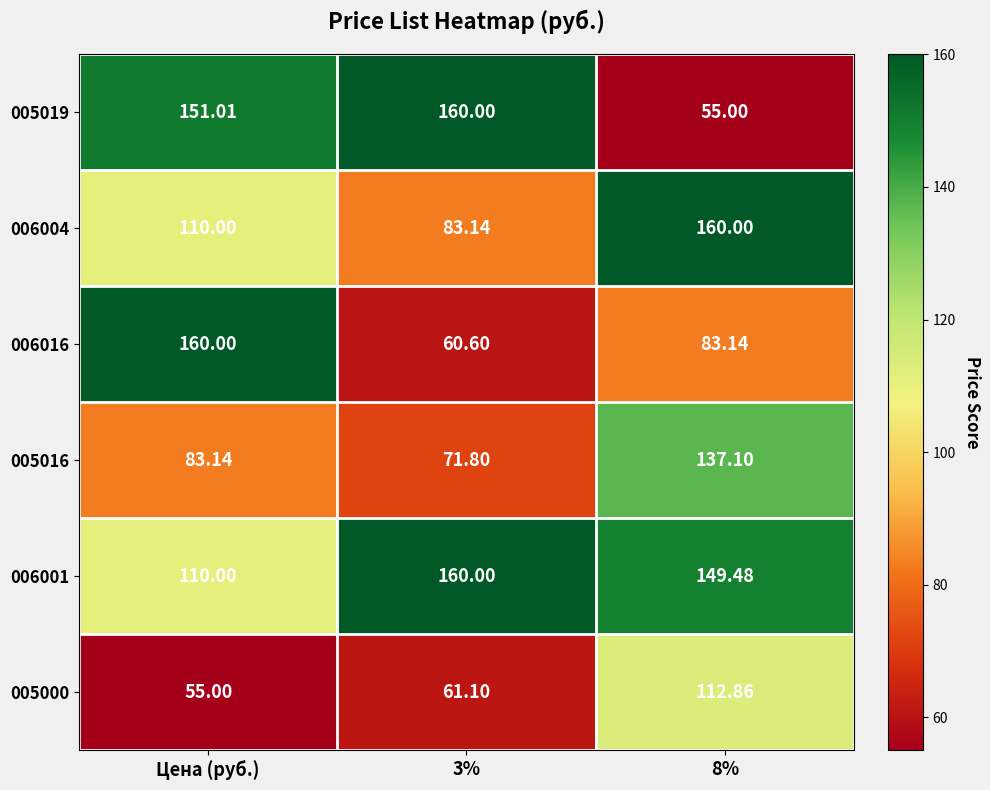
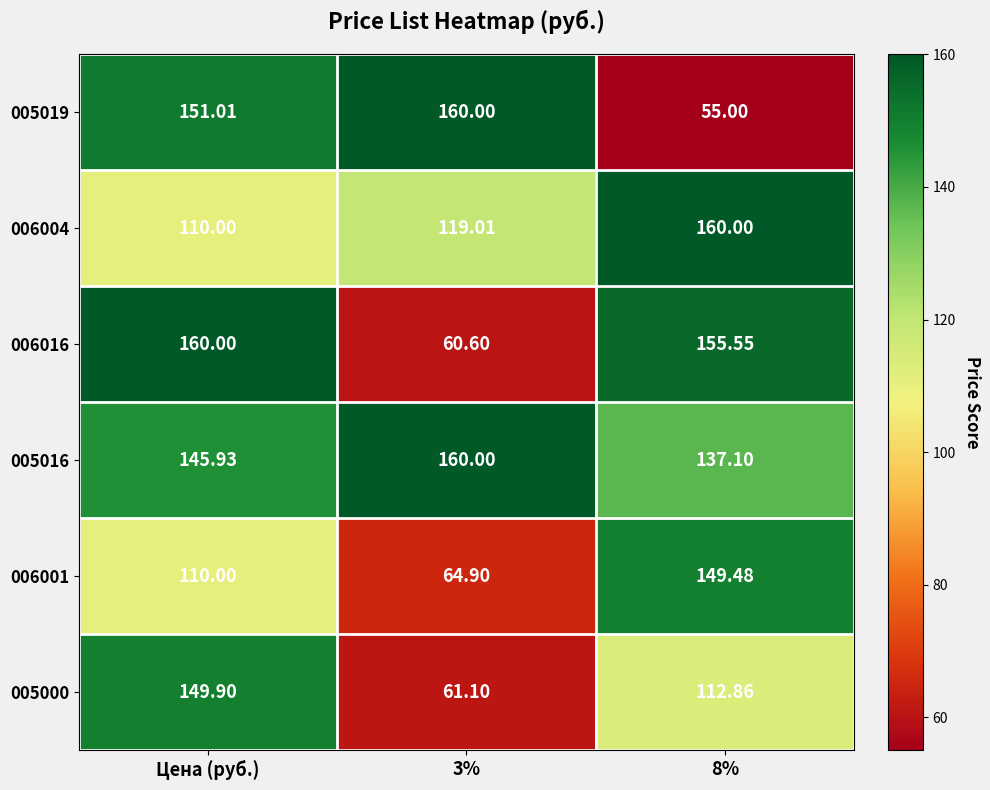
006004, 3%: 83.14 -> 119.01
006016, 8%: 83.14 -> 155.55
005016, Цена (руб.): 83.14 -> 145.93
005016, 3%: 71.80 -> 160.00
006001, 3%: 160.00 -> 64.90
005000, Цена (руб.): 55.00 -> 149.90
